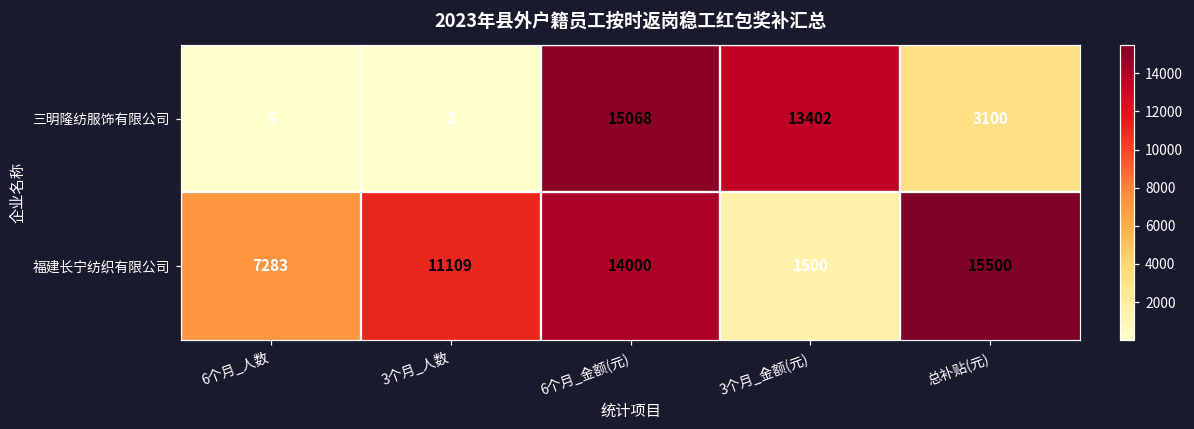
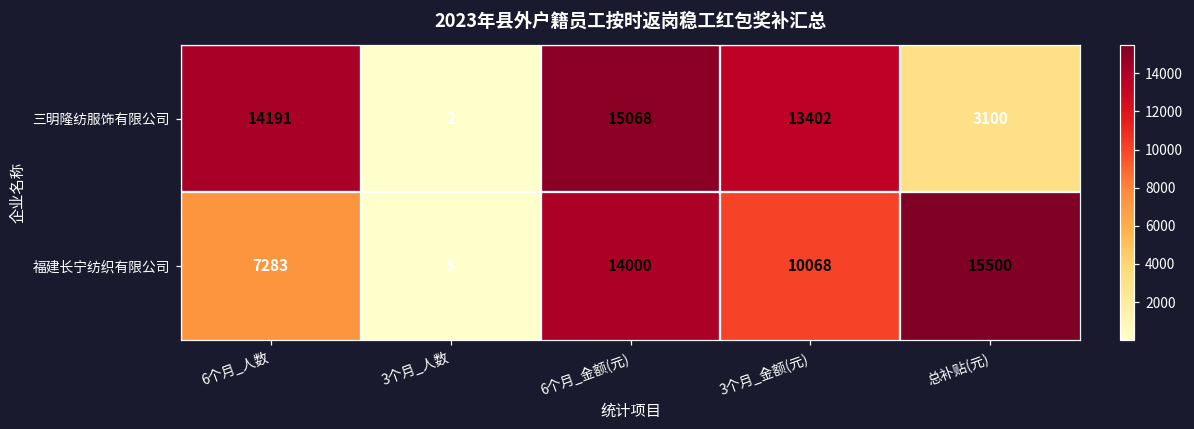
三明隆纺服饰有限公司, 6个月_人数: 5 -> 14191
福建长宁纺织有限公司, 3个月_人数: 11109 -> 5
福建长宁纺织有限公司, 3个月_金额(元): 1500 -> 10068
